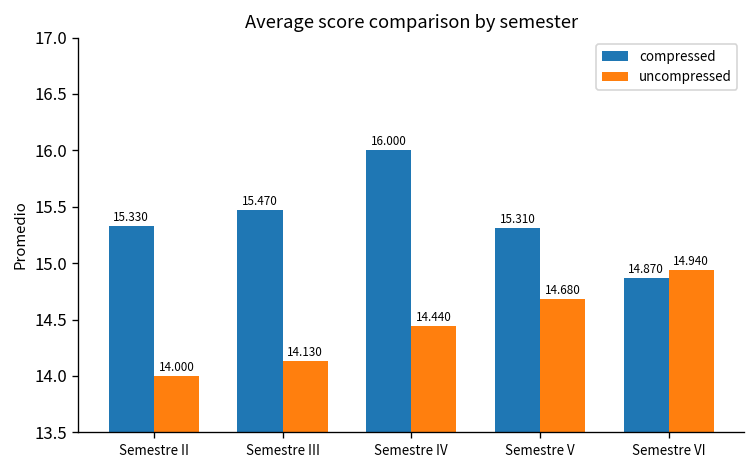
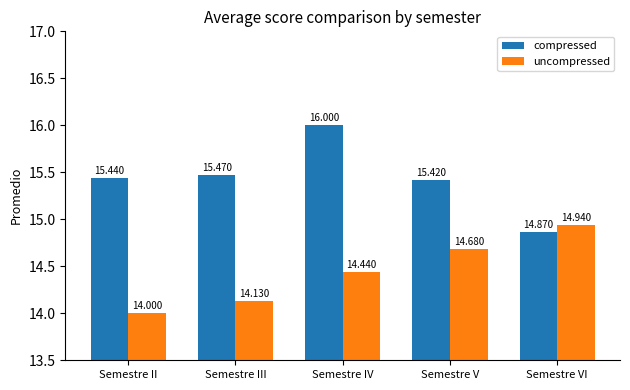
compressed, Semestre II: 15.330 -> 15.440
compressed, Semestre V: 15.310 -> 15.420
